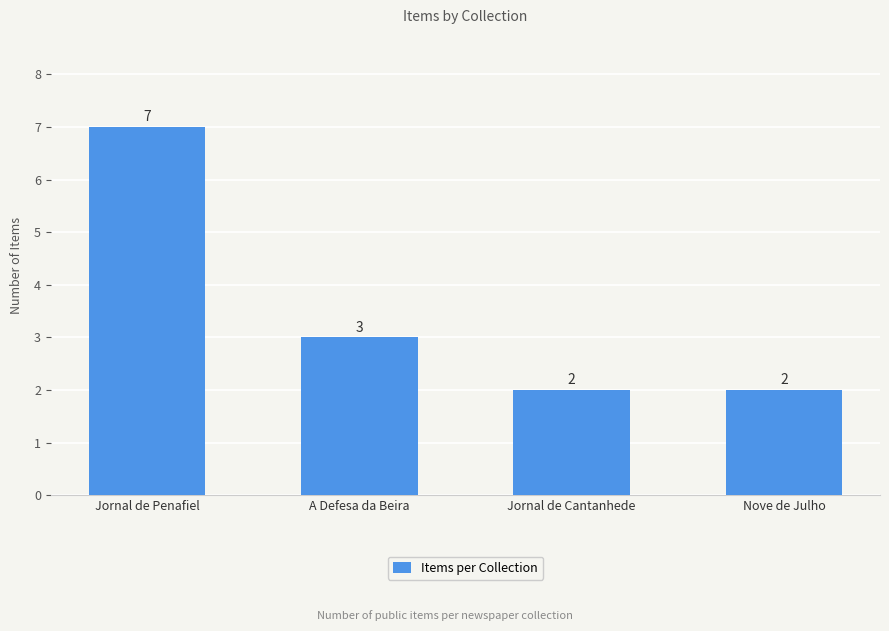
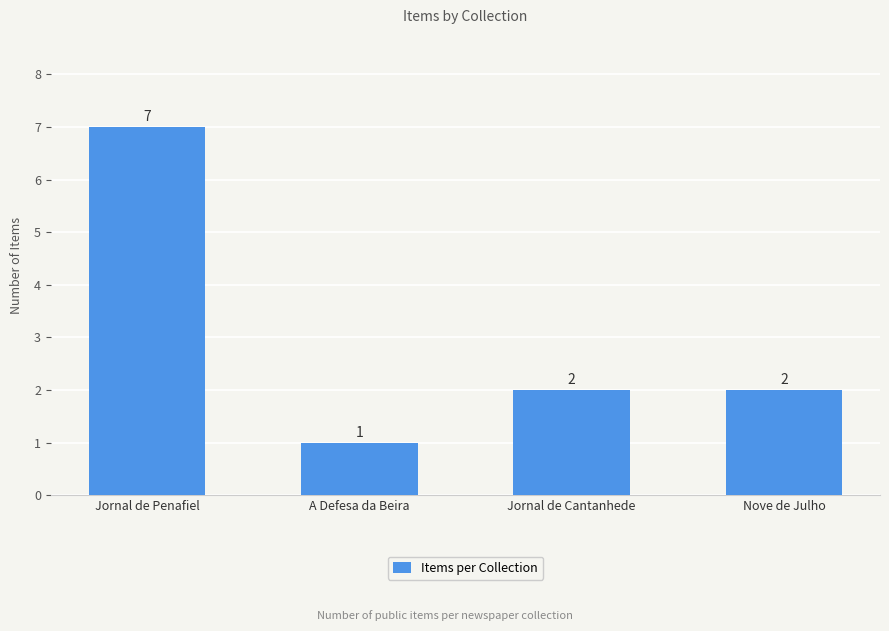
A Defesa da Beira: 3 -> 1
